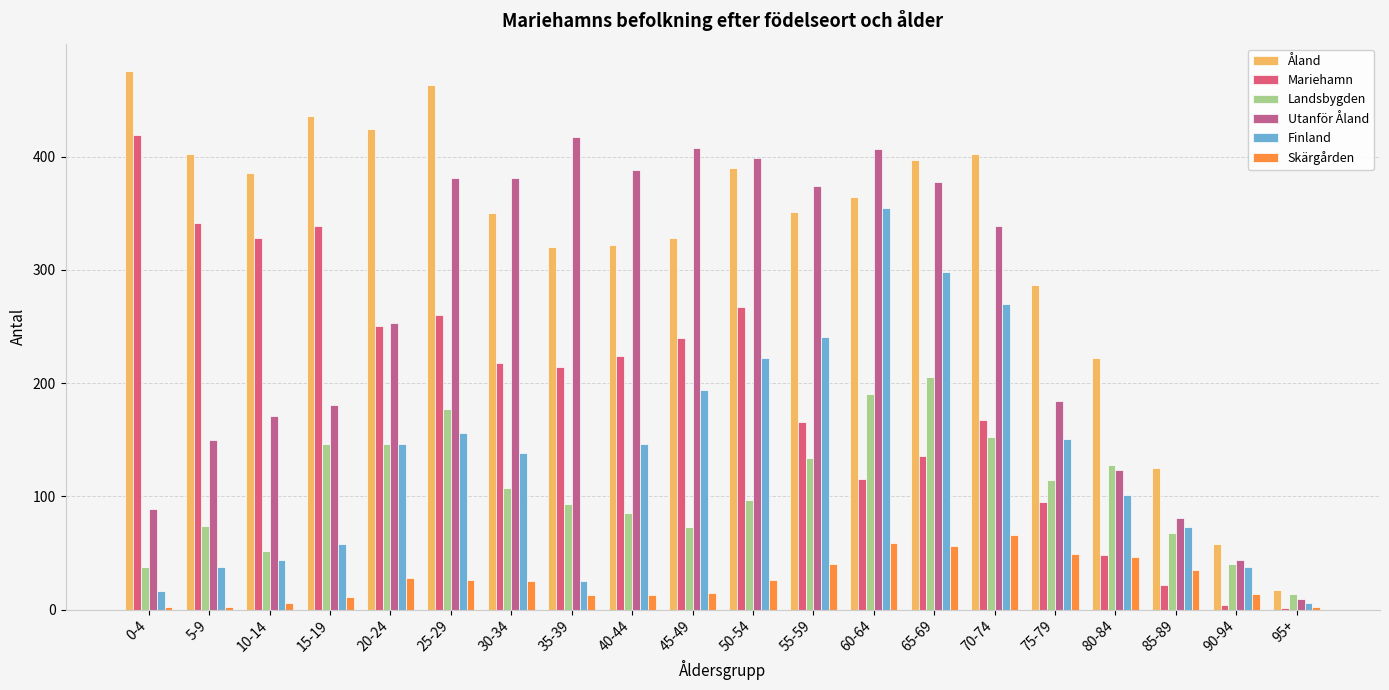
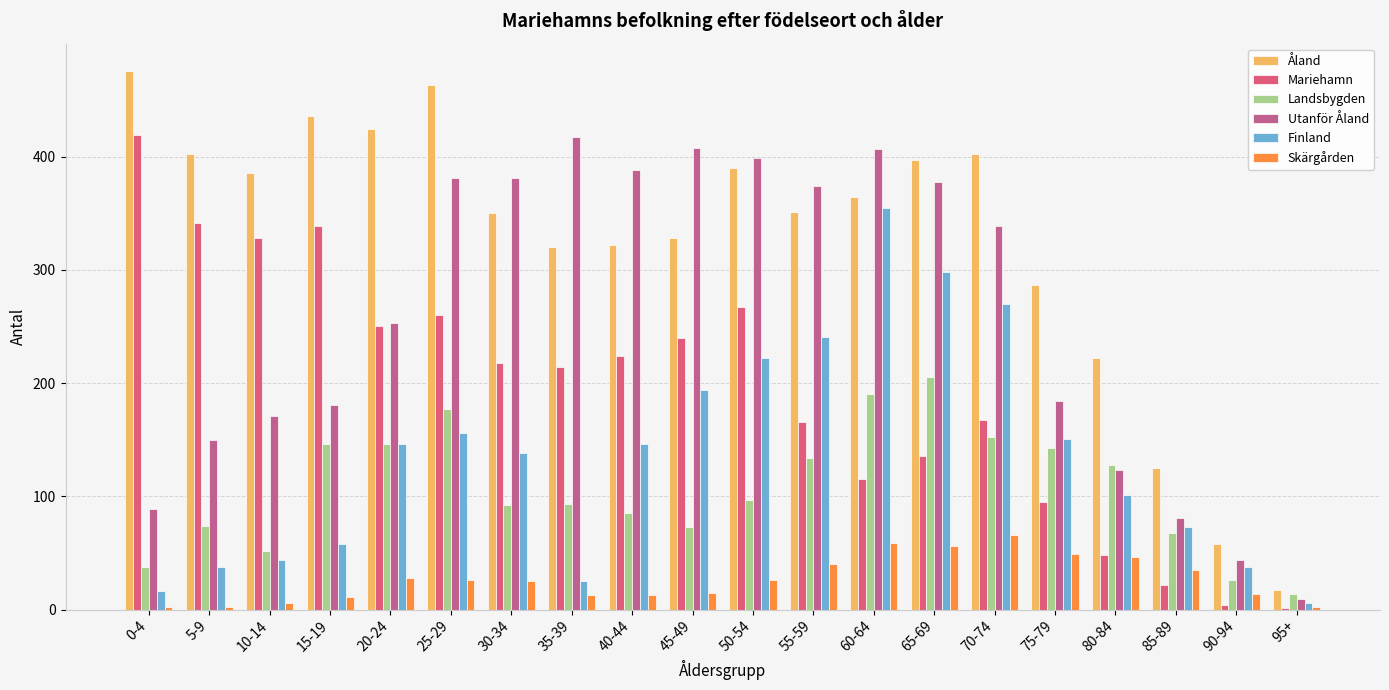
Landsbygden, 30-34: 107 -> 92
Landsbygden, 75-79: 114 -> 143
Landsbygden, 90-94: 40 -> 26
